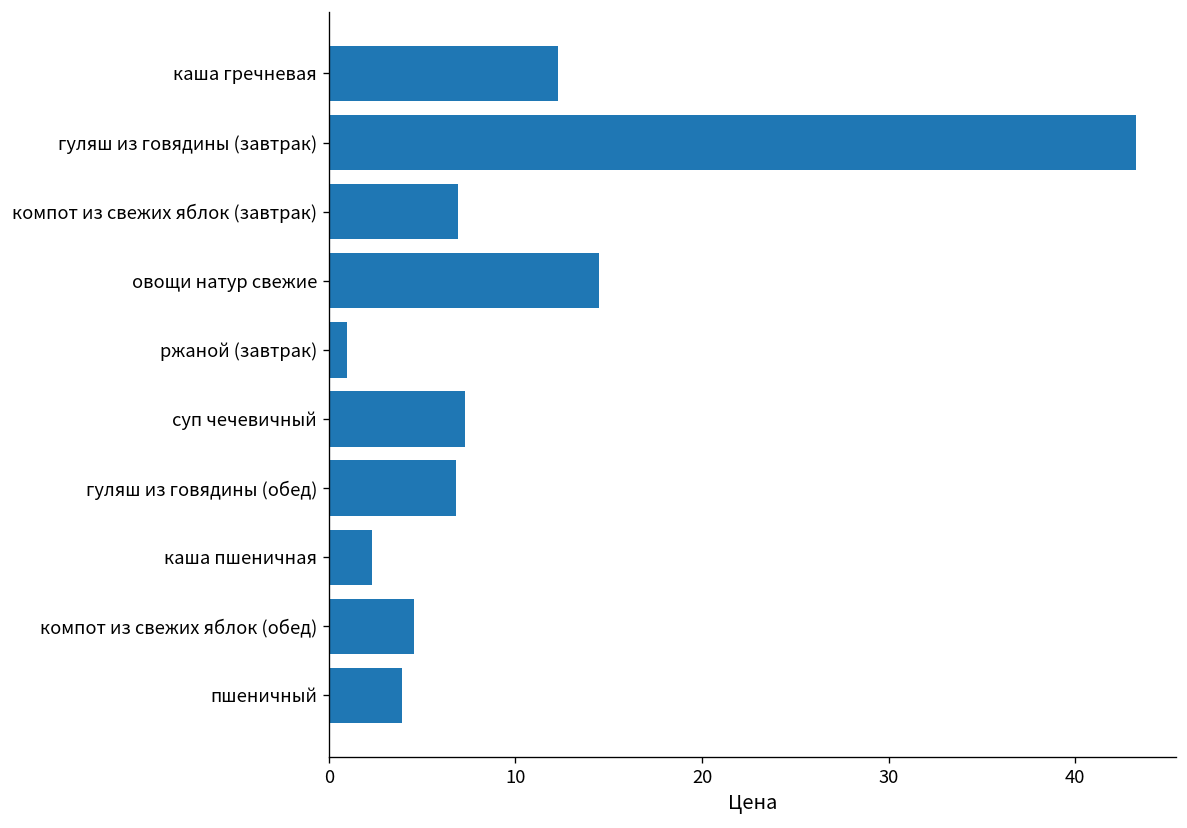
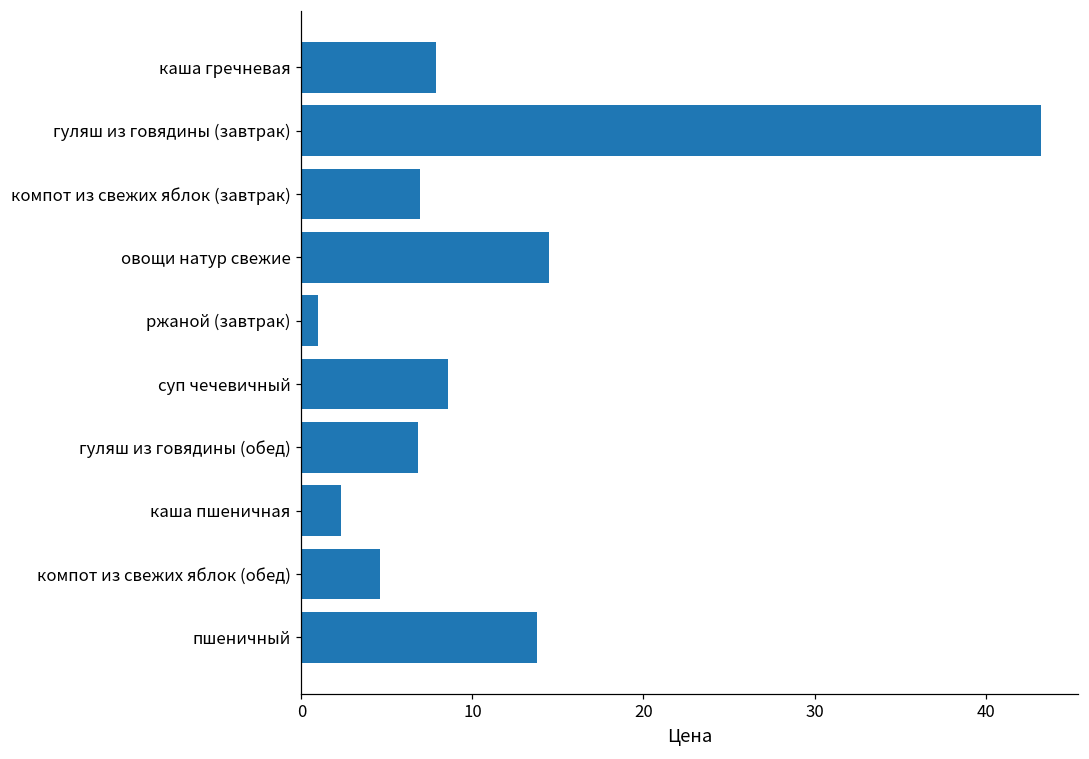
каша гречневая: 12.3 -> 7.9
суп чечевичный: 7.3 -> 8.6
пшеничный: 3.9 -> 13.8
